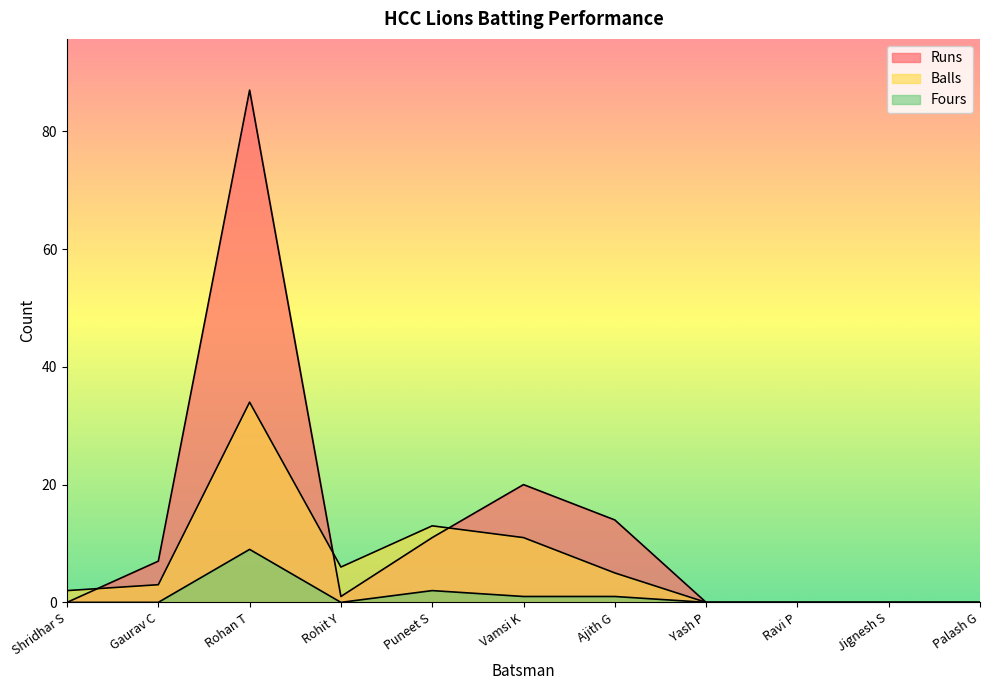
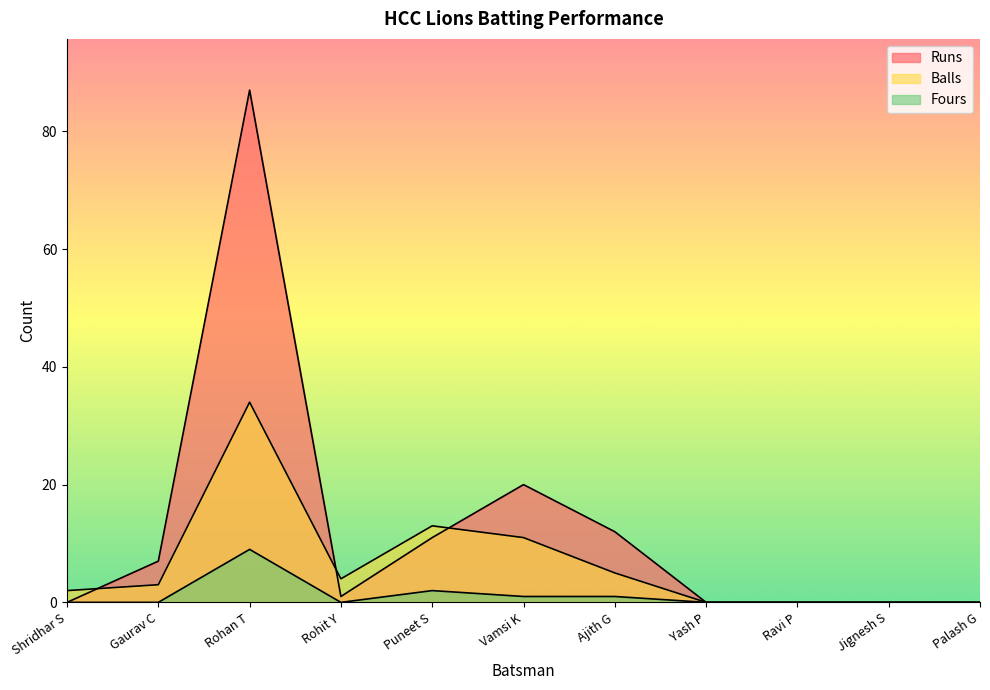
Balls, Rohit Y: 6 -> 4
Runs, Ajith G: 14 -> 12
